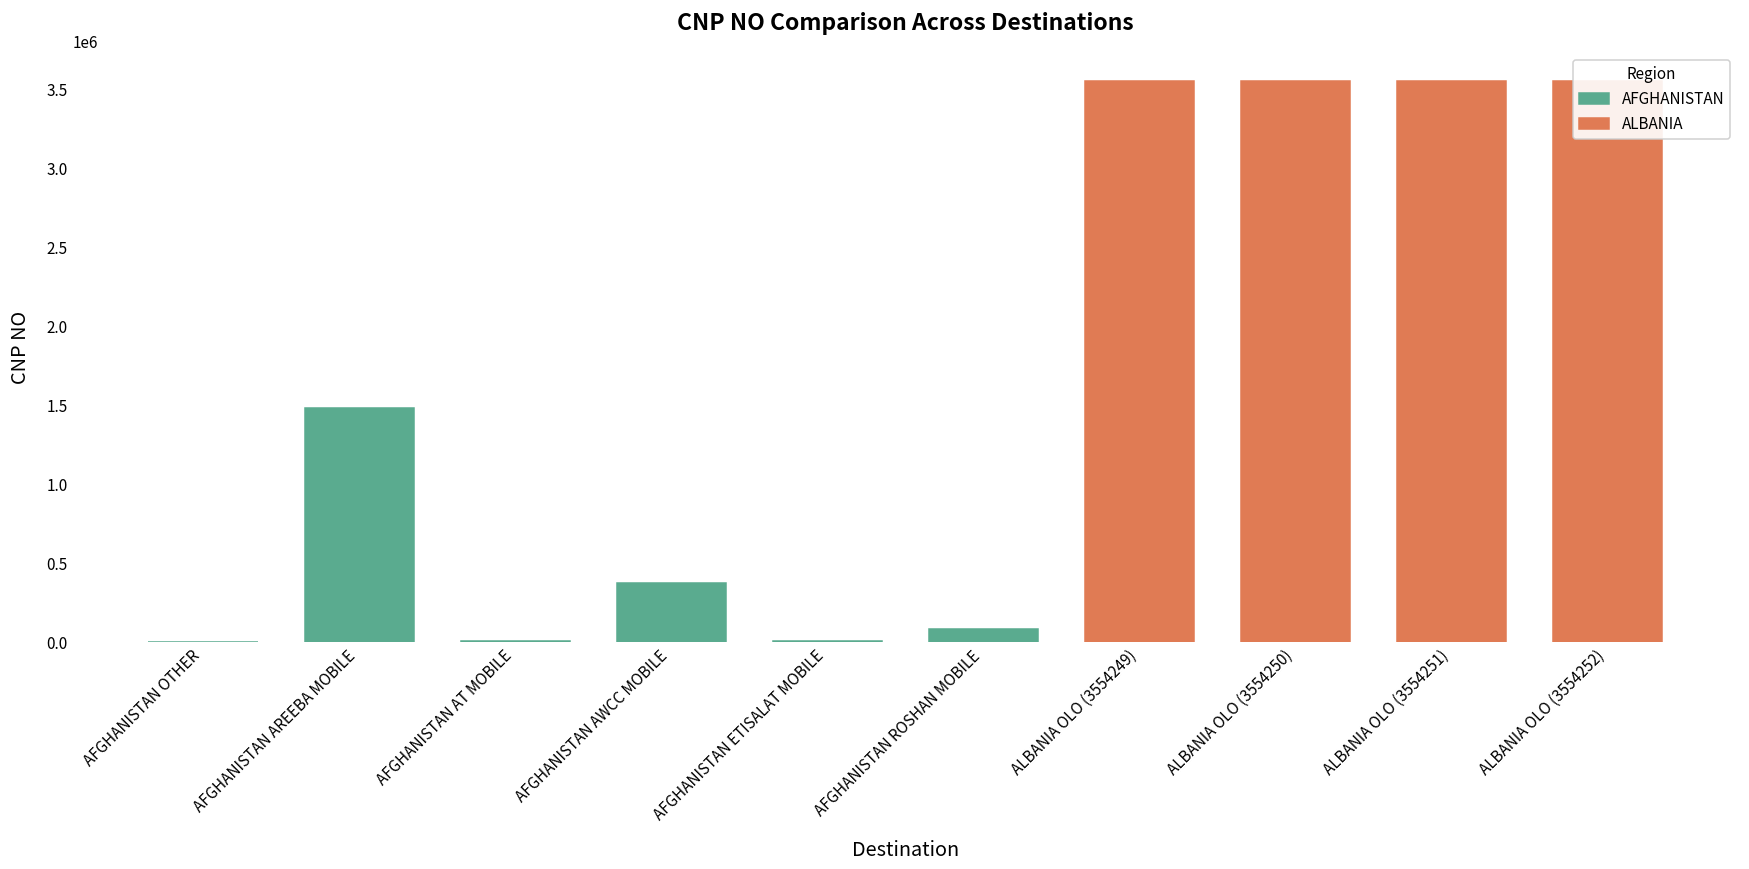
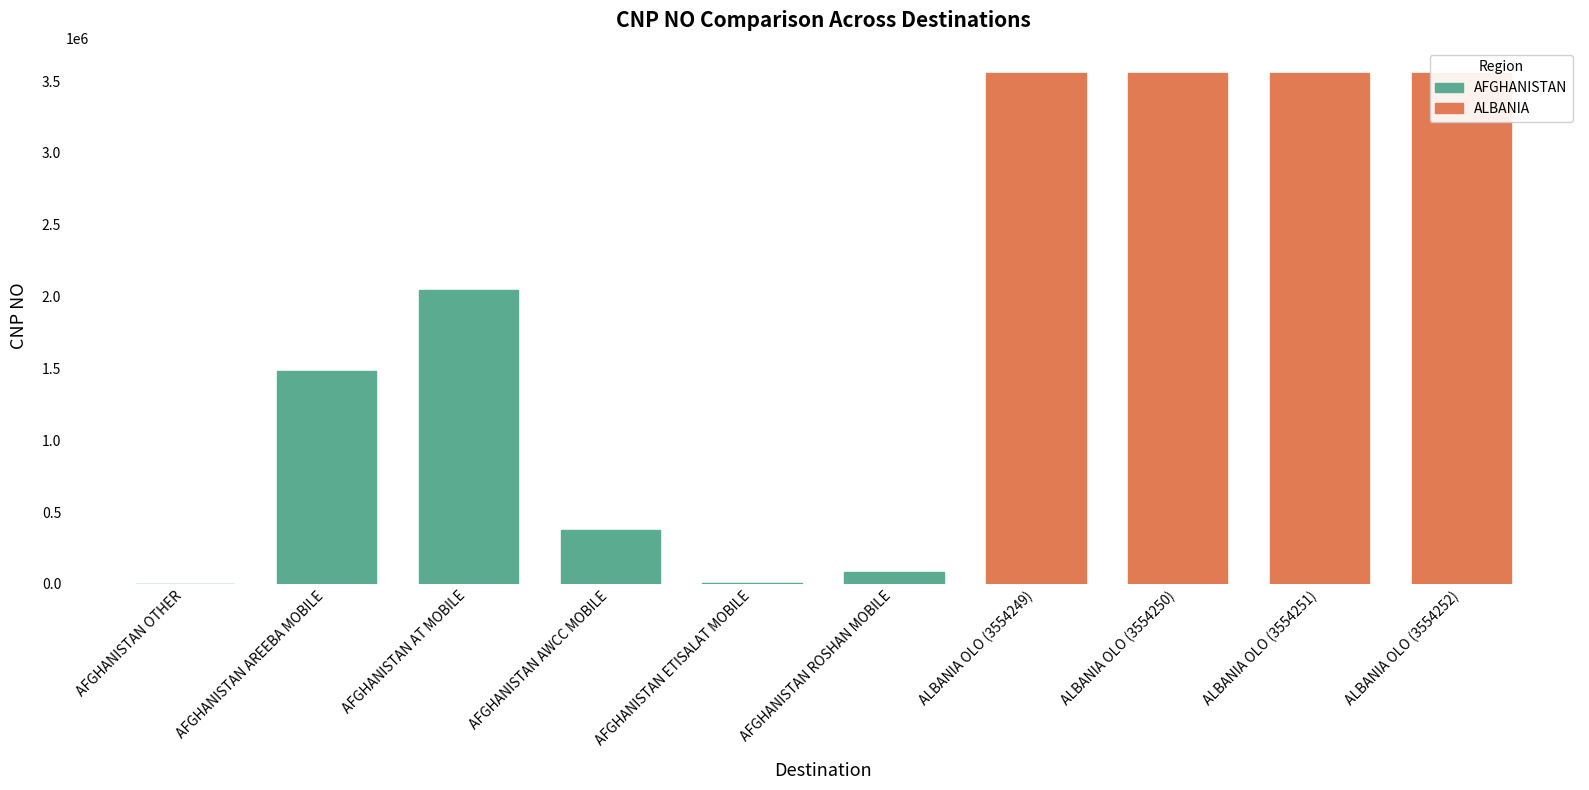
AFGHANISTAN AT MOBILE: 10000 -> 2050000
